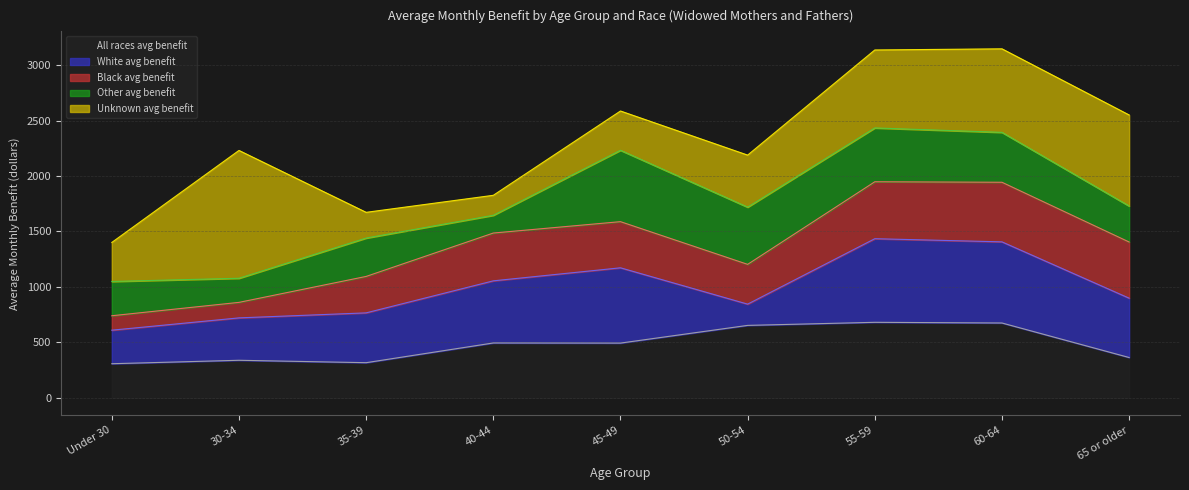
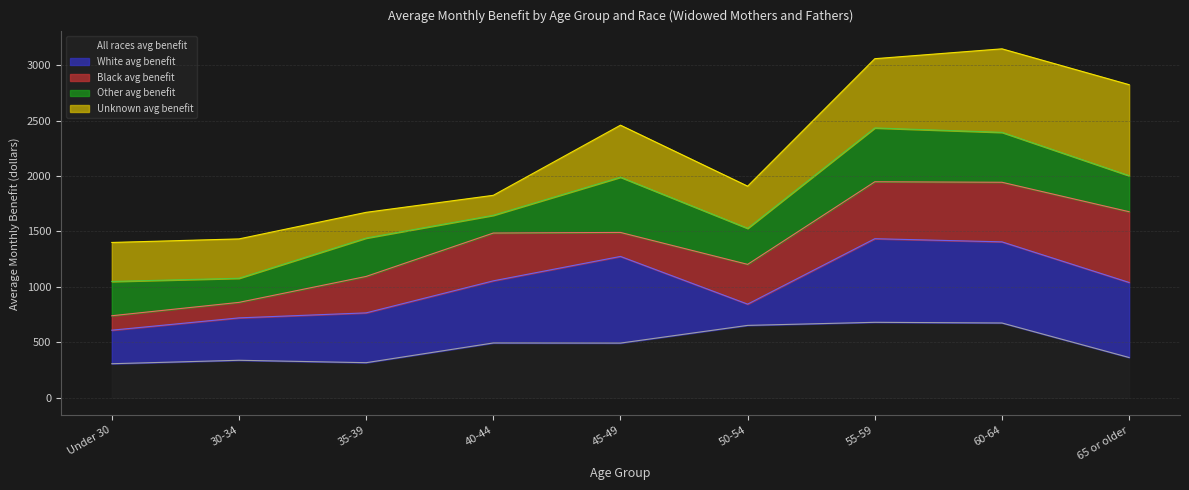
Unknown avg benefit, 30-34: 1150 -> 360
White avg benefit, 45-49: 680 -> 780
Black avg benefit, 45-49: 420 -> 220
Other avg benefit, 45-49: 640 -> 500
Unknown avg benefit, 45-49: 350 -> 470
Other avg benefit, 50-54: 520 -> 320
Unknown avg benefit, 50-54: 470 -> 380
Unknown avg benefit, 55-59: 700 -> 620
White avg benefit, 65 or older: 530 -> 680
Black avg benefit, 65 or older: 510 -> 640
